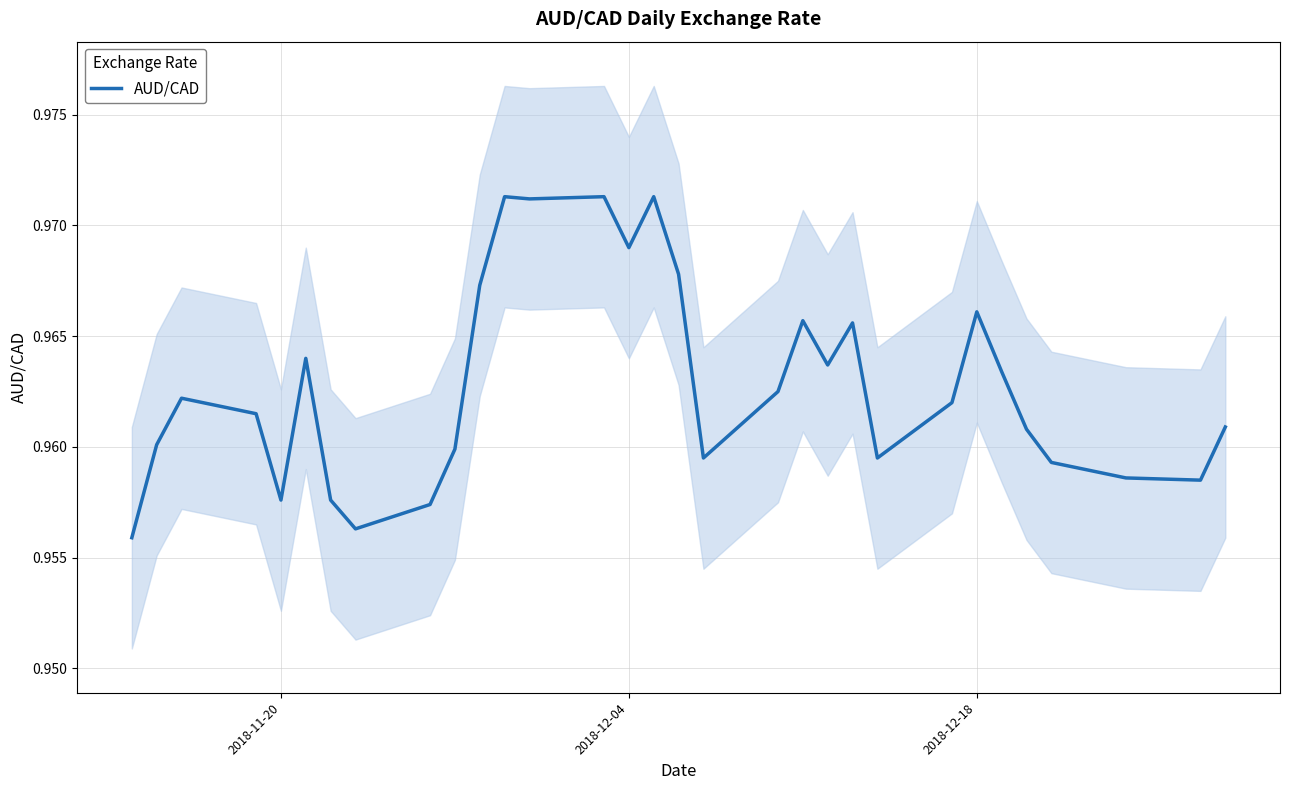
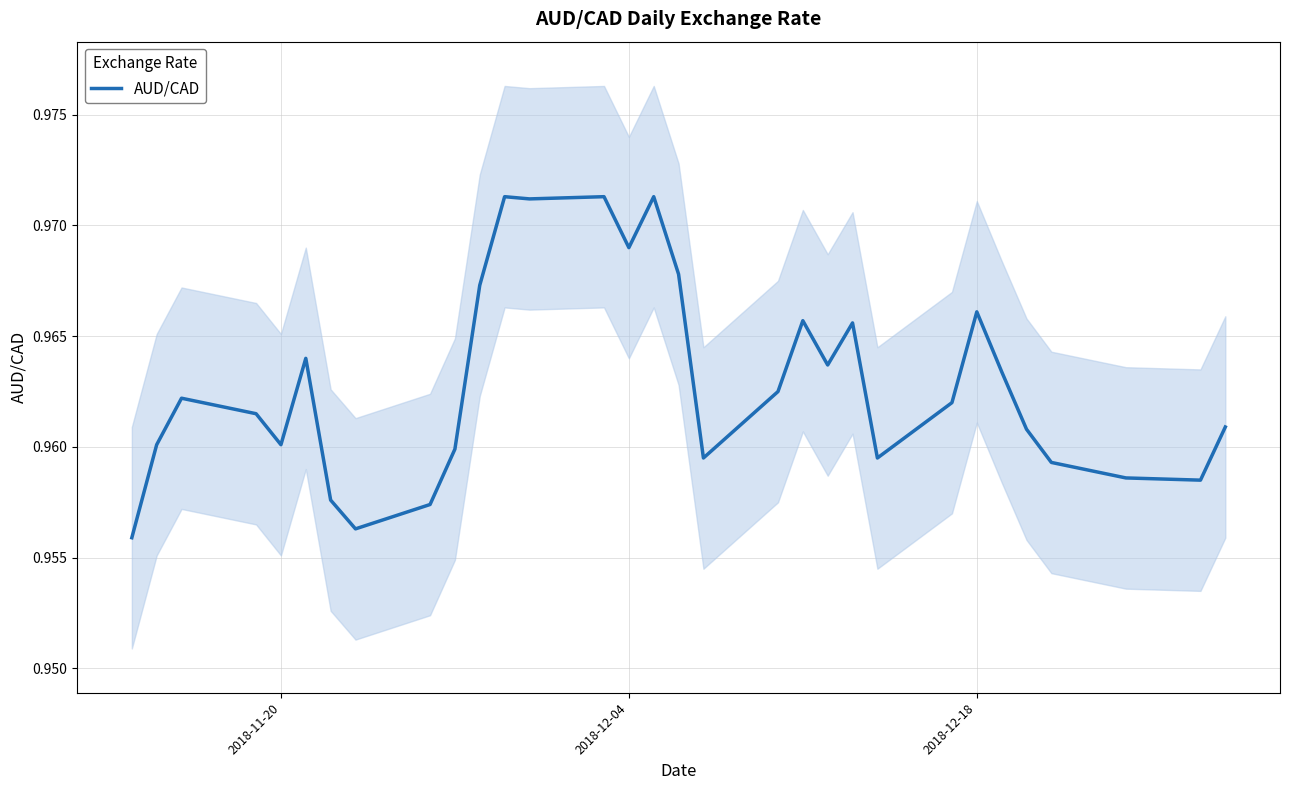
AUD/CAD, 2018-11-20: 0.9576 -> 0.9601
